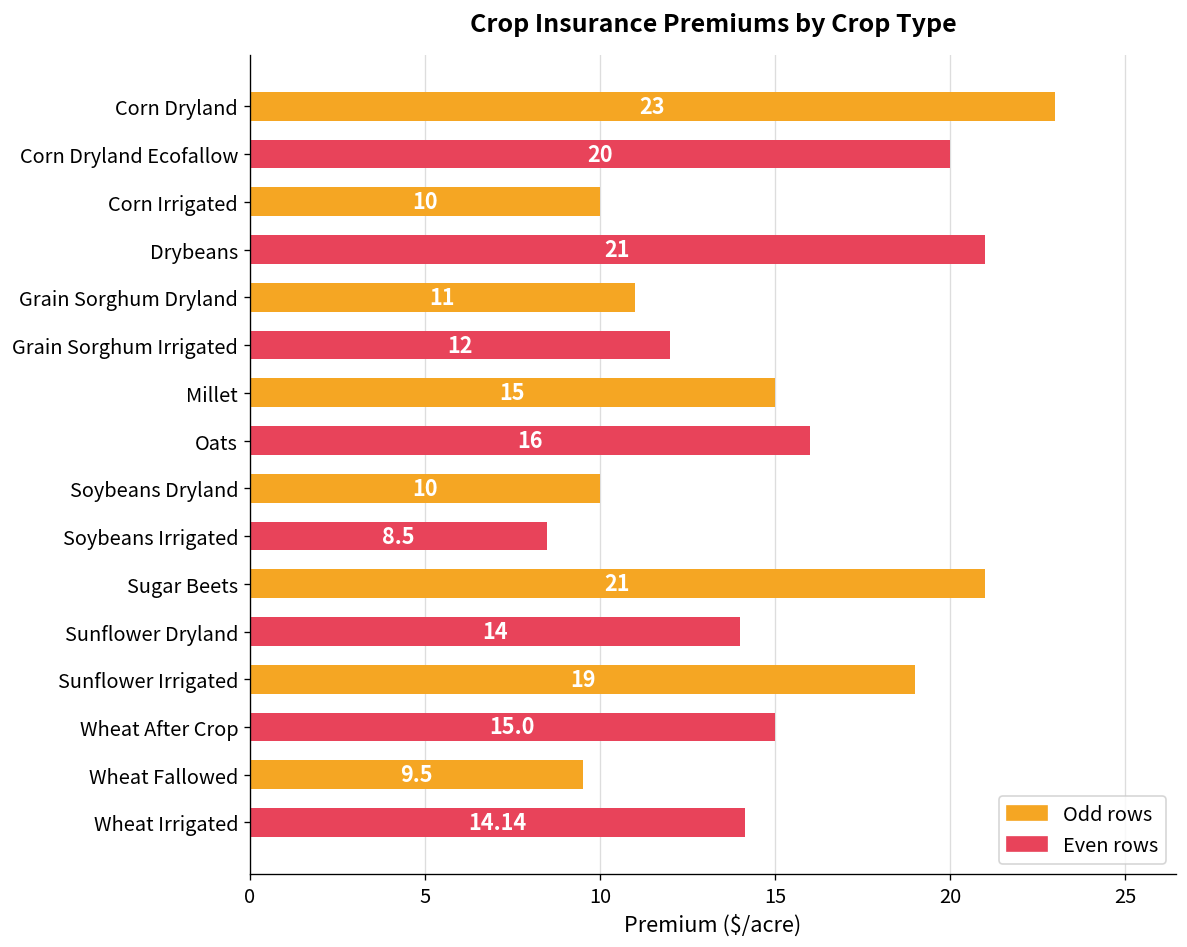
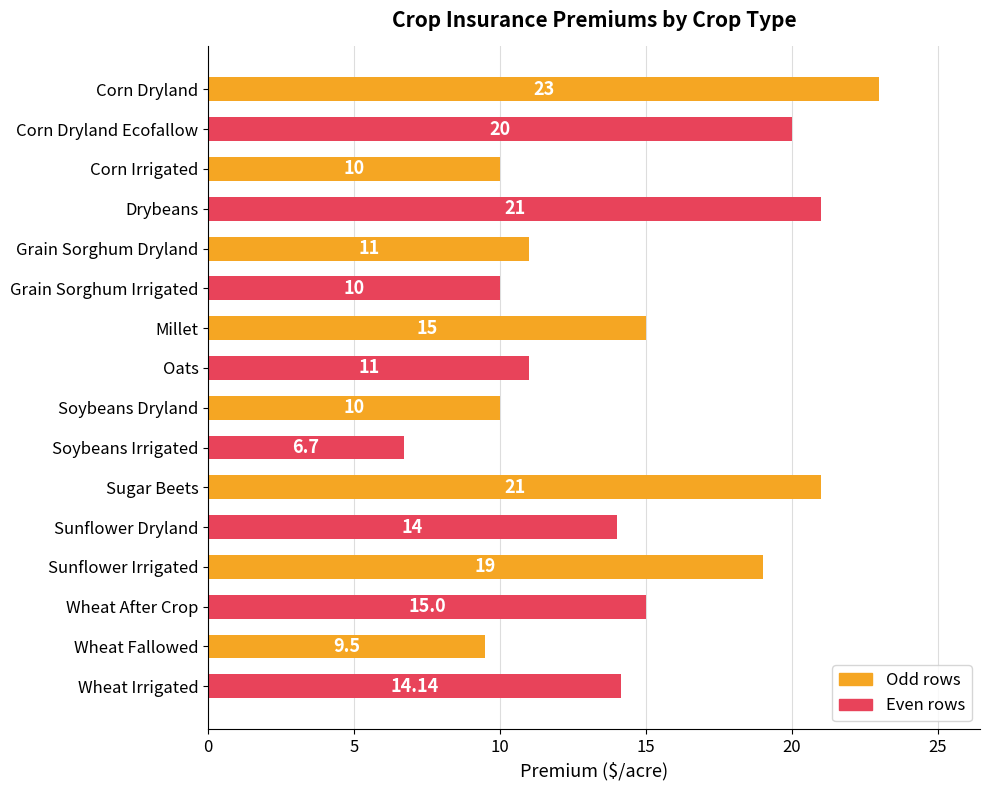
Grain Sorghum Irrigated: 12 -> 10
Oats: 16 -> 11
Soybeans Irrigated: 8.5 -> 6.7
